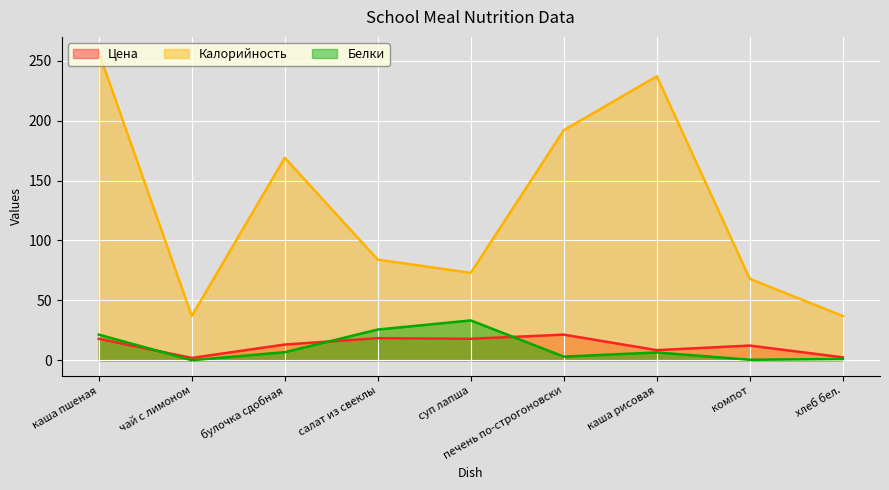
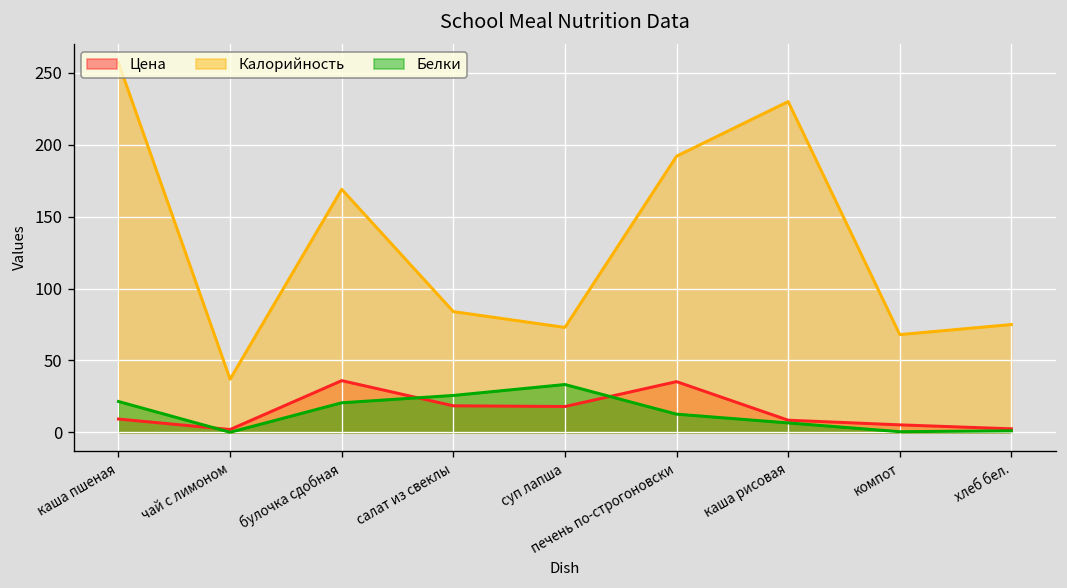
Цена, каша пшеная: 18 -> 9
Цена, булочка сдобная: 13 -> 36
Белки, булочка сдобная: 7 -> 21
Цена, печень по-строгоновски: 21 -> 35
Белки, печень по-строгоновски: 3 -> 13
Калорийность, каша рисовая: 237 -> 230
Цена, компот: 12 -> 5
Калорийность, хлеб бел.: 37 -> 75
